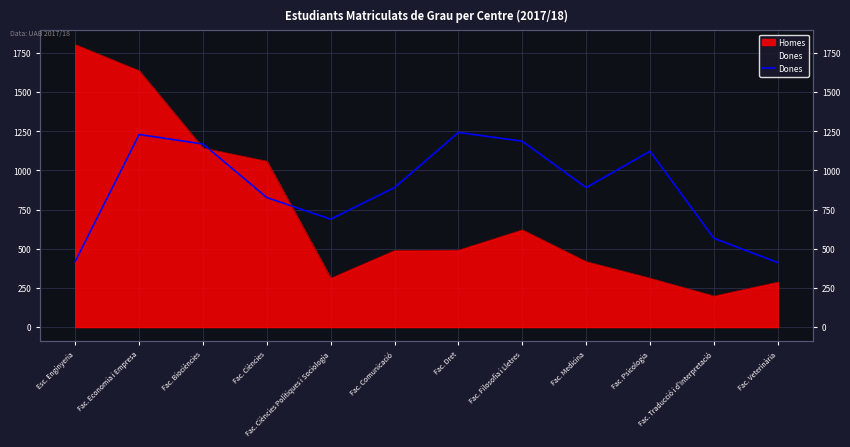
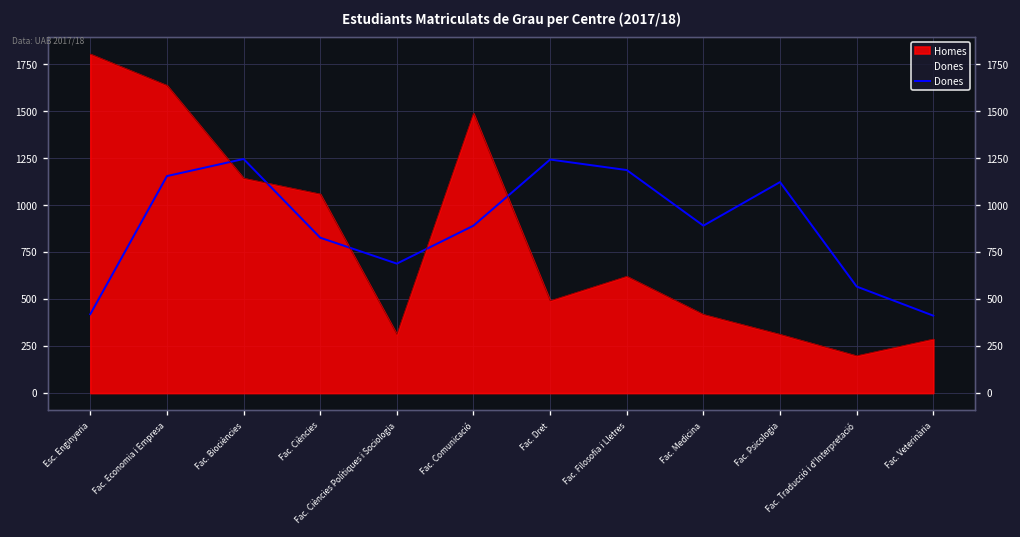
Dones, Fac. Economia i Empresa: 1230 -> 1160
Dones, Fac. Biociències: 1170 -> 1250
Homes, Fac. Comunicació: 490 -> 1490
